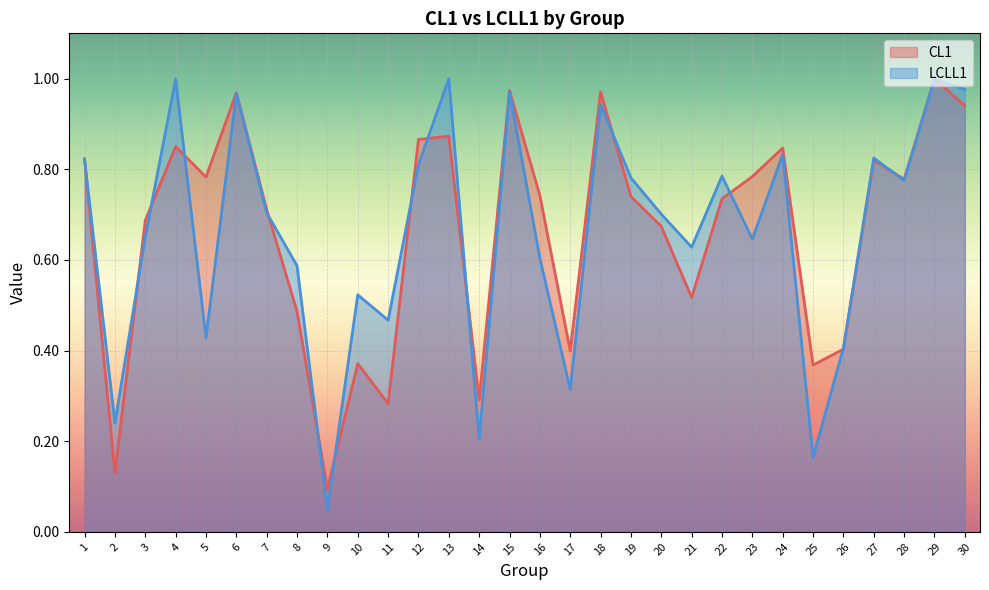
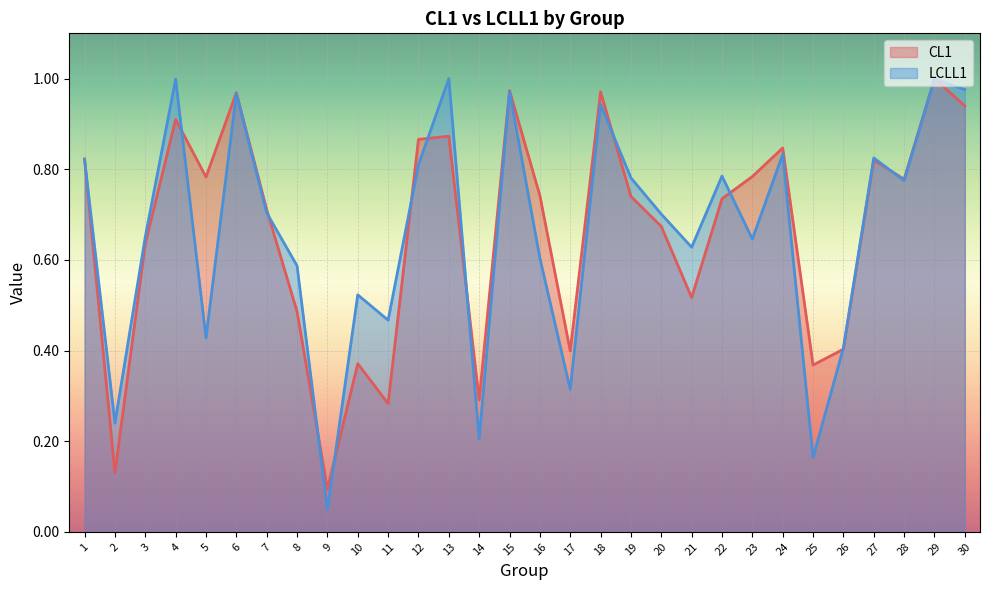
CL1, 3: 0.69 -> 0.64
CL1, 4: 0.85 -> 0.91
